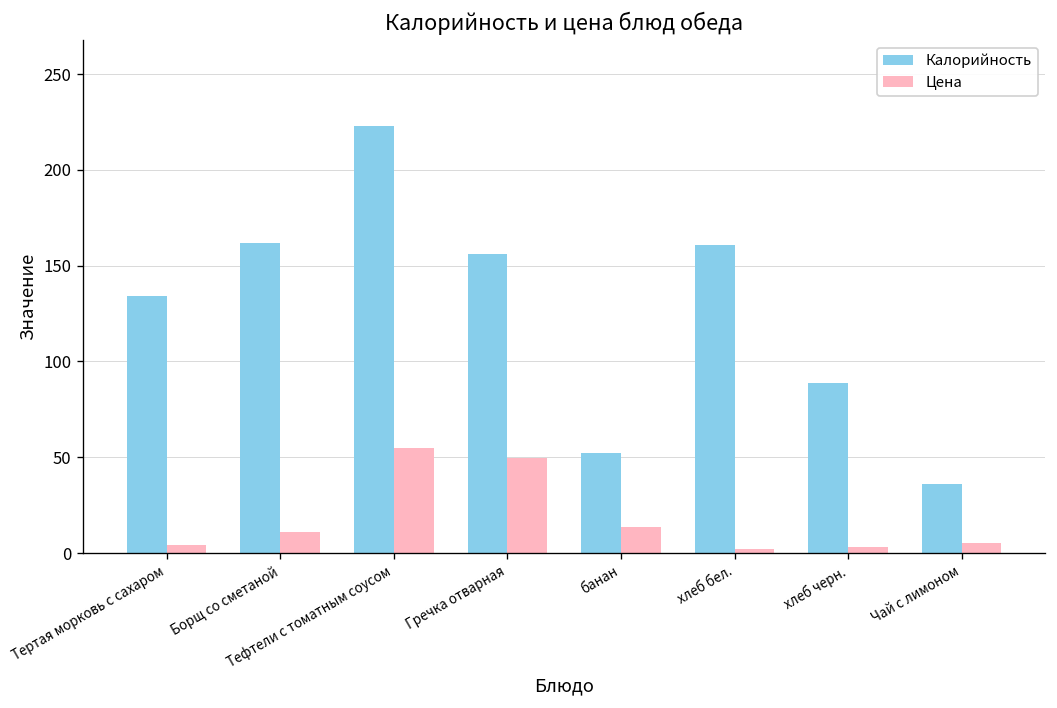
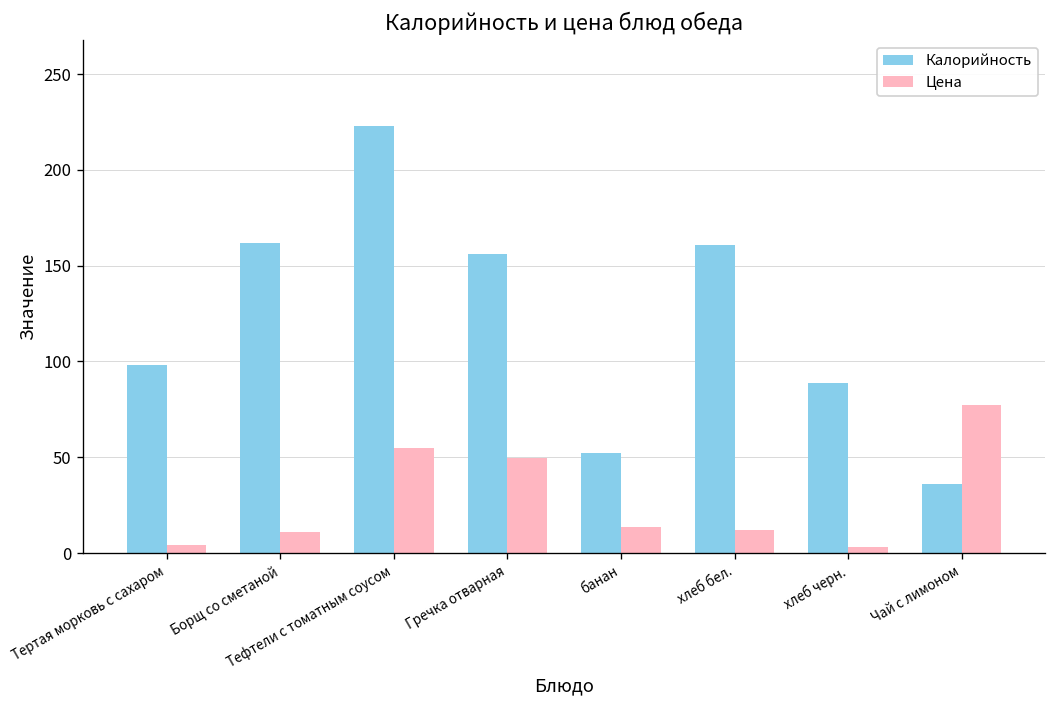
Калорийность, Тертая морковь с сахаром: 134 -> 98
Цена, хлеб бел.: 2 -> 12
Цена, Чай с лимоном: 5 -> 77
